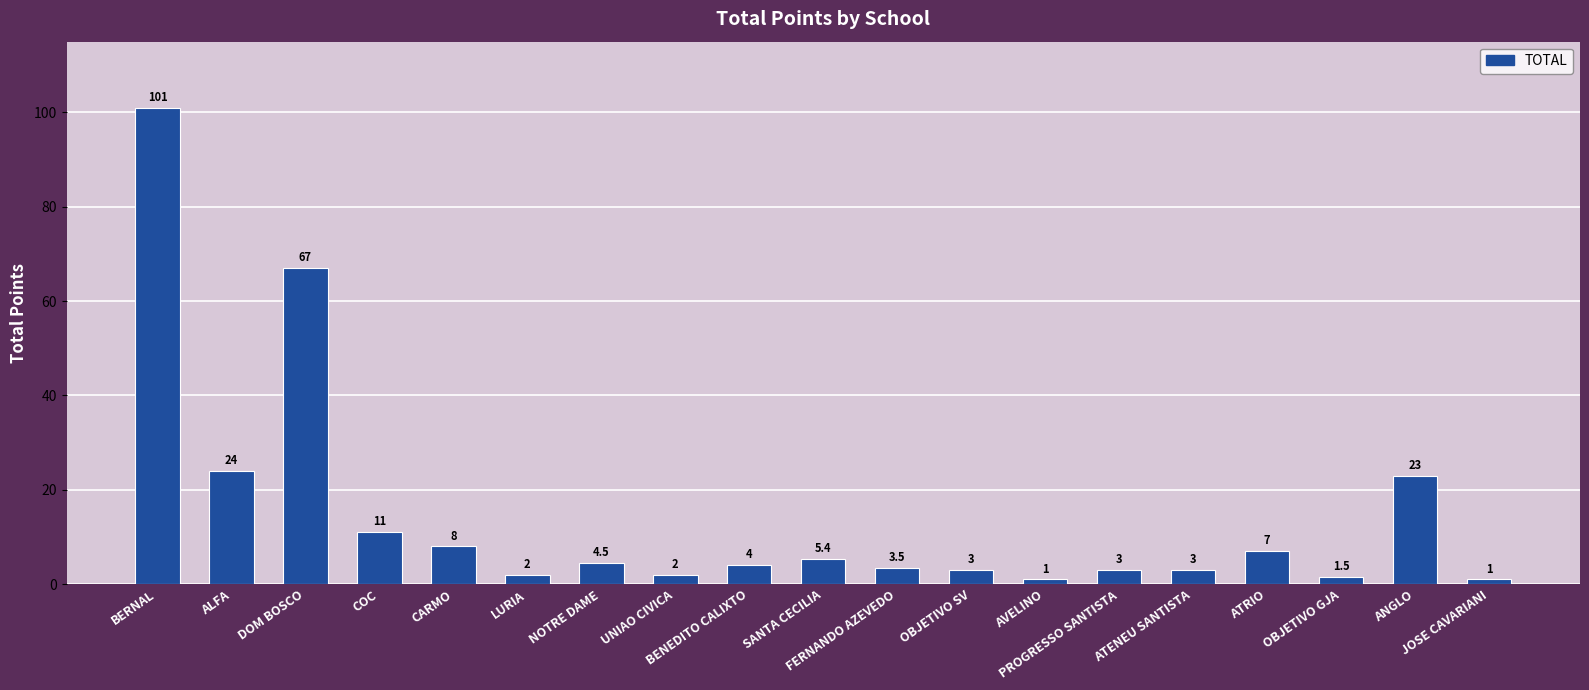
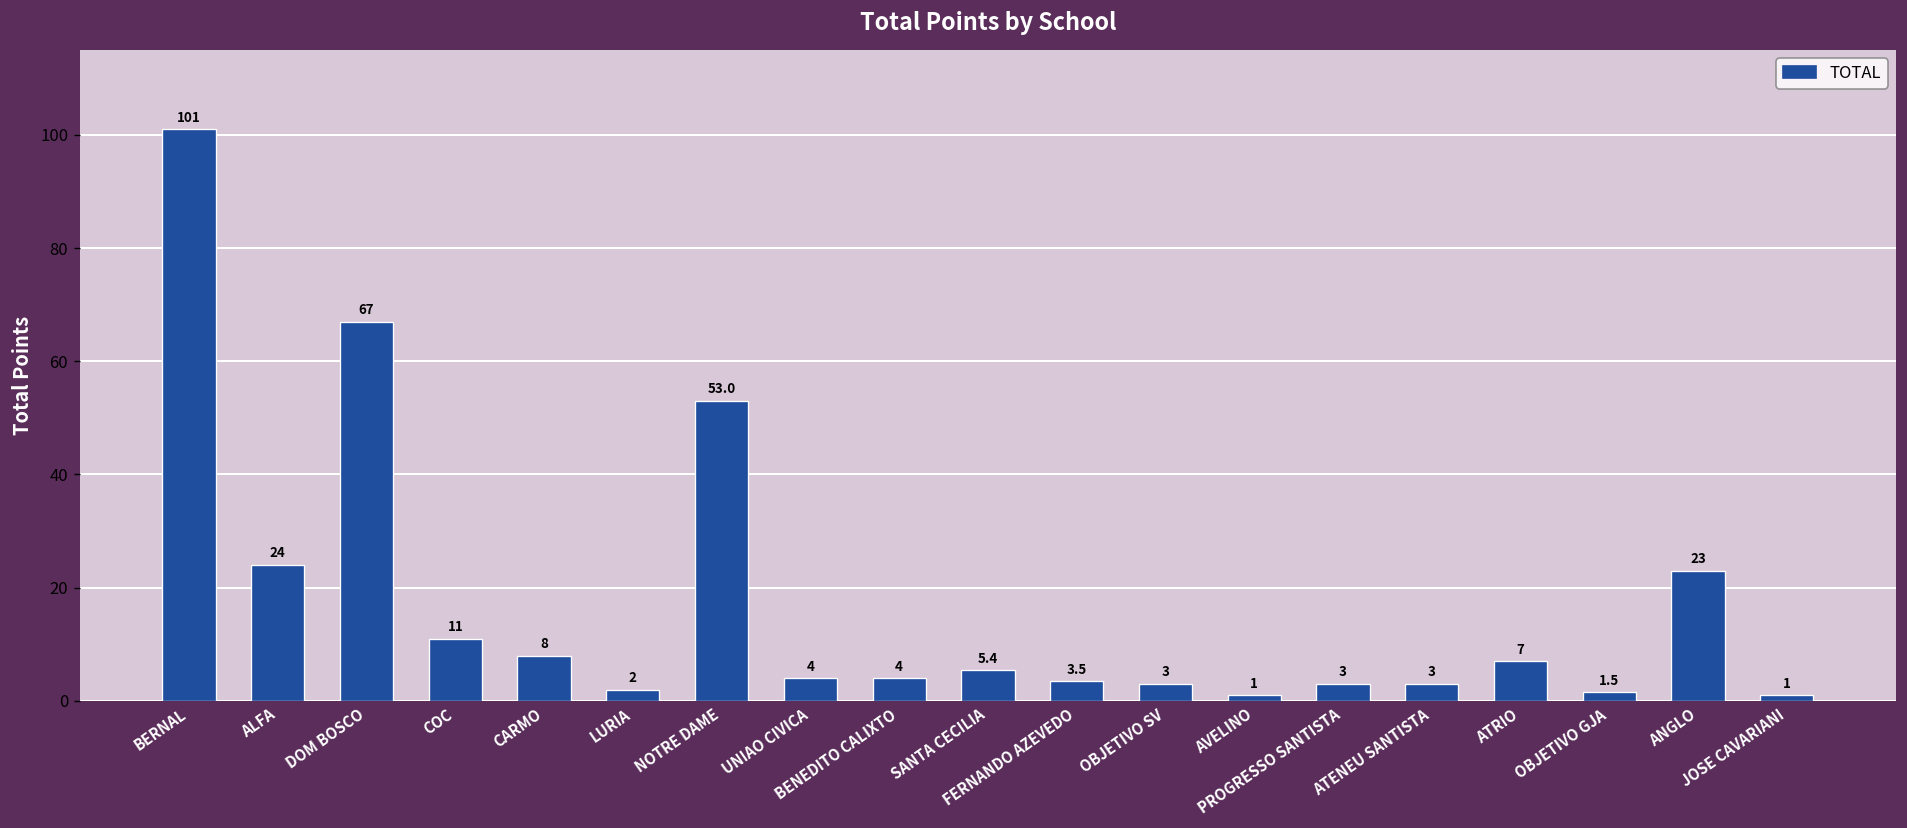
NOTRE DAME: 4.5 -> 53.0
UNIAO CIVICA: 2 -> 4
